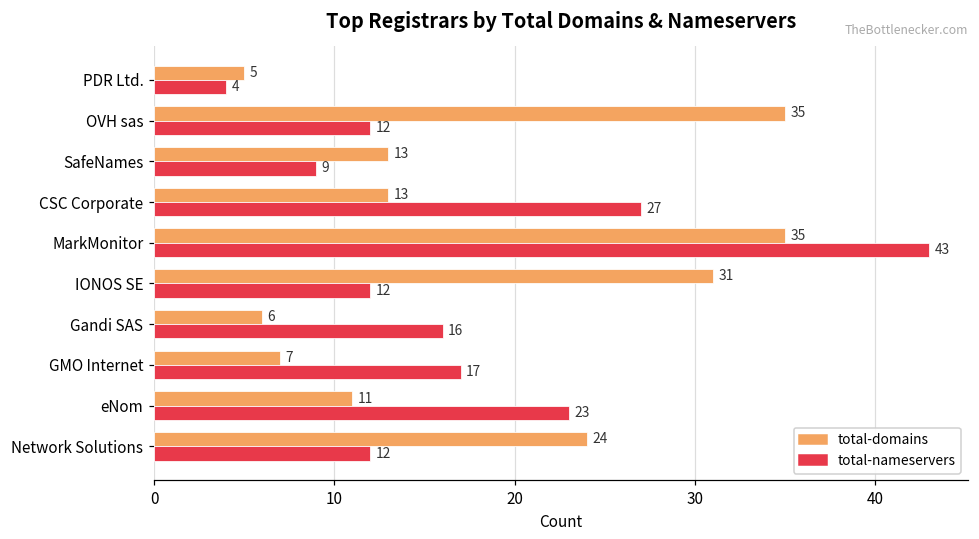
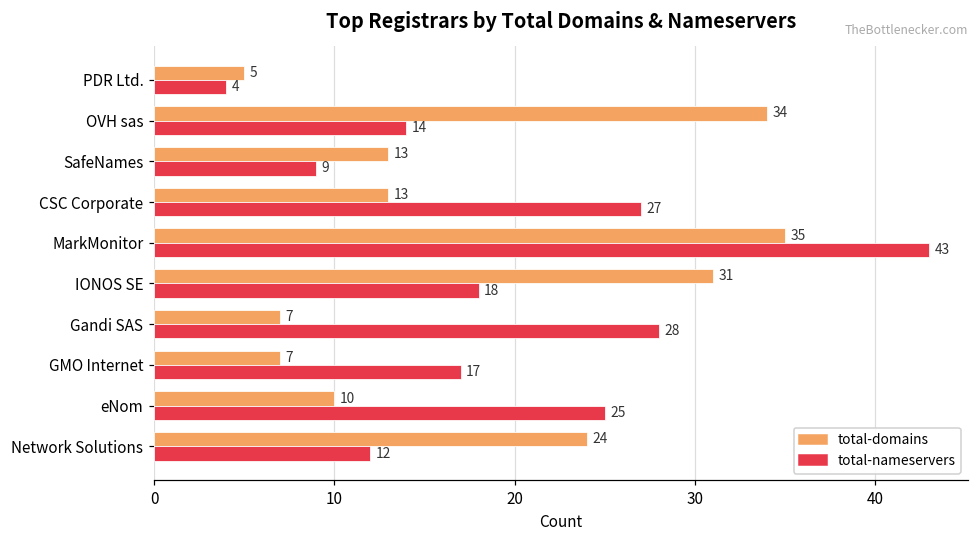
total-domains, OVH sas: 35 -> 34
total-nameservers, OVH sas: 12 -> 14
total-nameservers, IONOS SE: 12 -> 18
total-domains, Gandi SAS: 6 -> 7
total-nameservers, Gandi SAS: 16 -> 28
total-domains, eNom: 11 -> 10
total-nameservers, eNom: 23 -> 25
